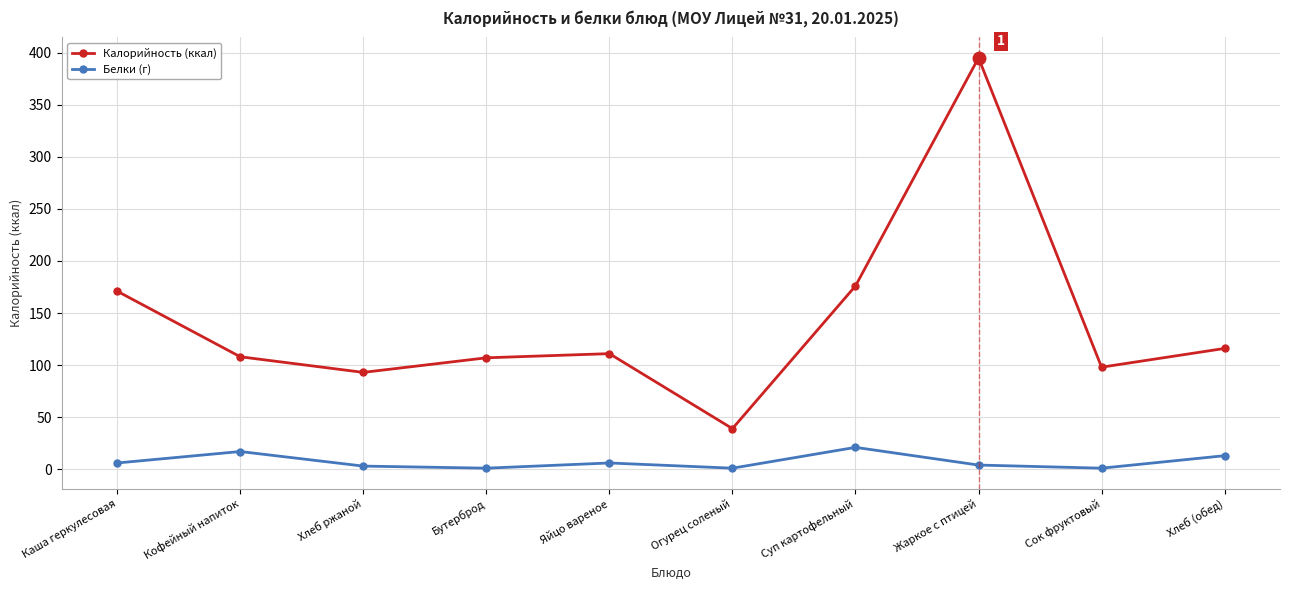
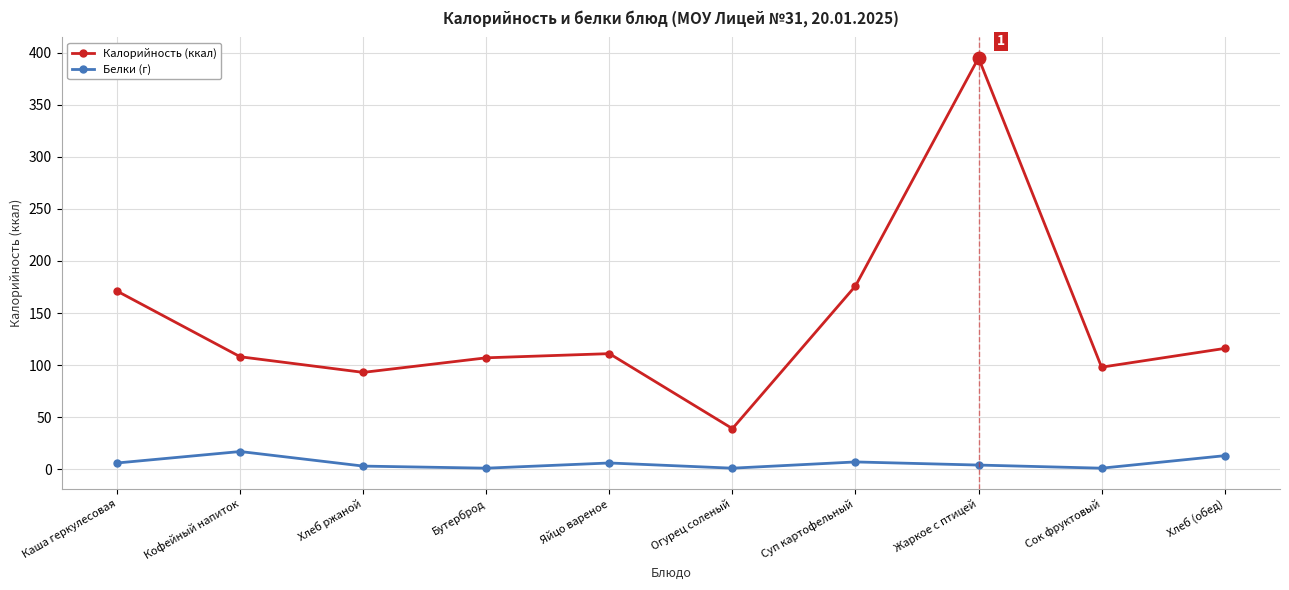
Белки (г), Суп картофельный: 21 -> 7
